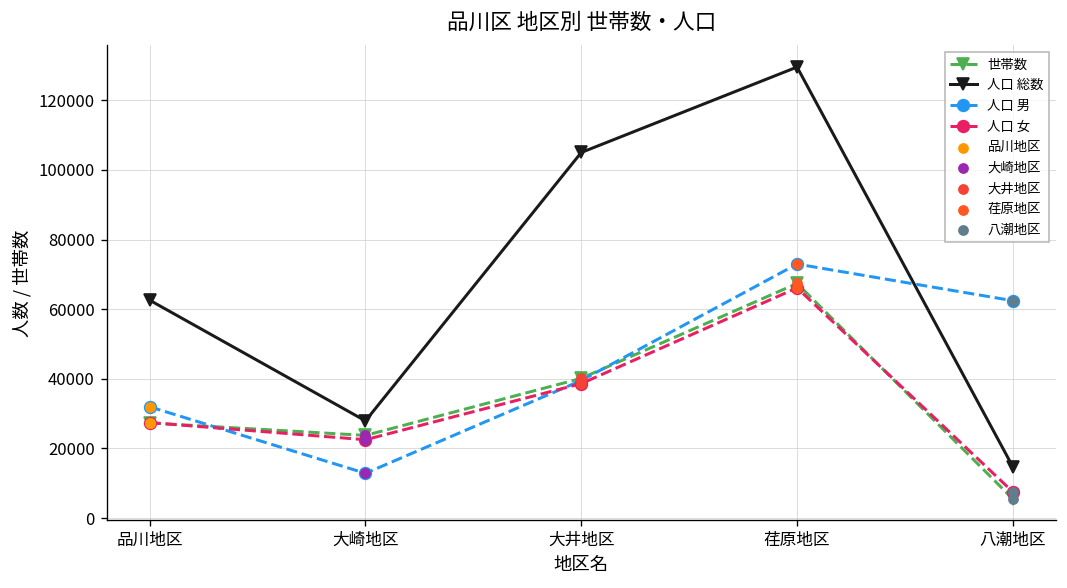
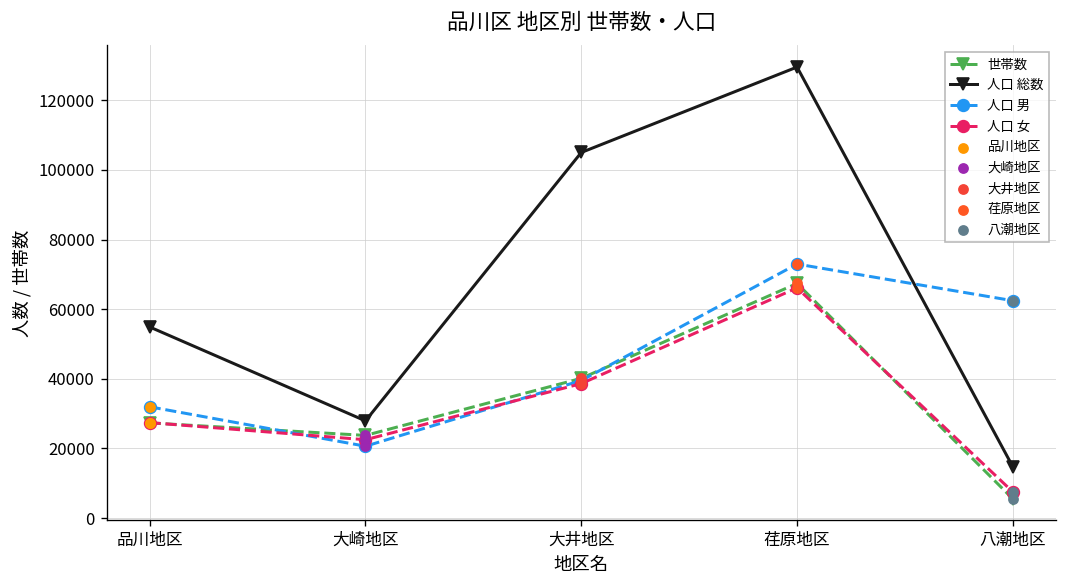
人口 総数, 品川地区: 63000 -> 55000
人口 男, 大崎地区: 13000 -> 21000
